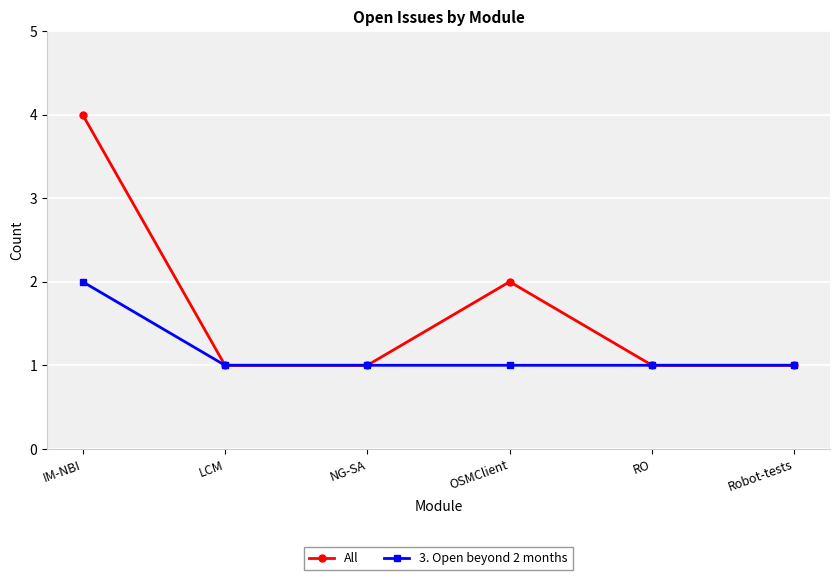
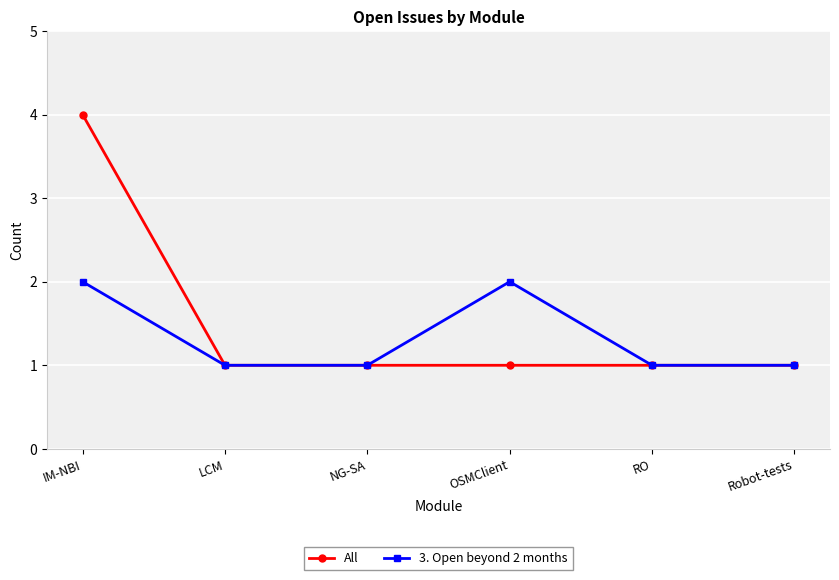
All, OSMClient: 2 -> 1
3. Open beyond 2 months, OSMClient: 1 -> 2
